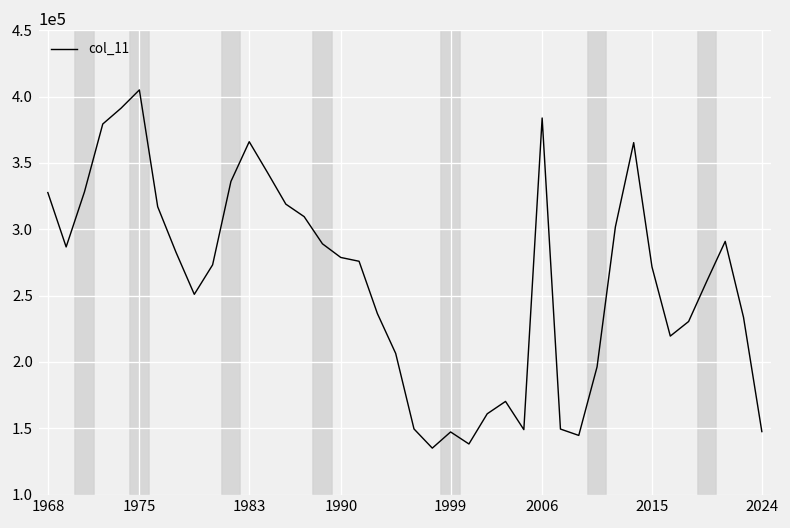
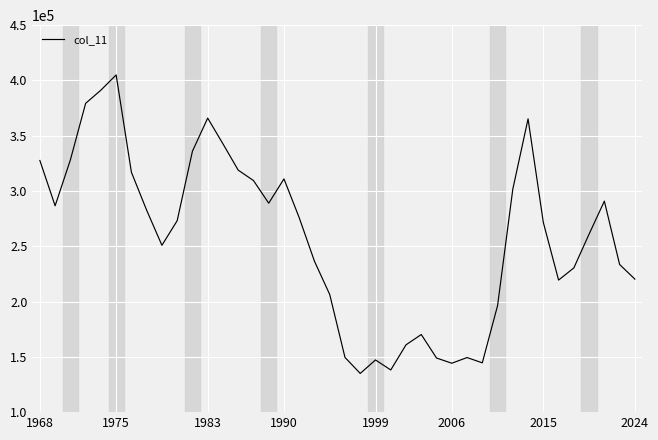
1990: 279000 -> 311000
2006: 384000 -> 144000
2024: 147000 -> 220000
